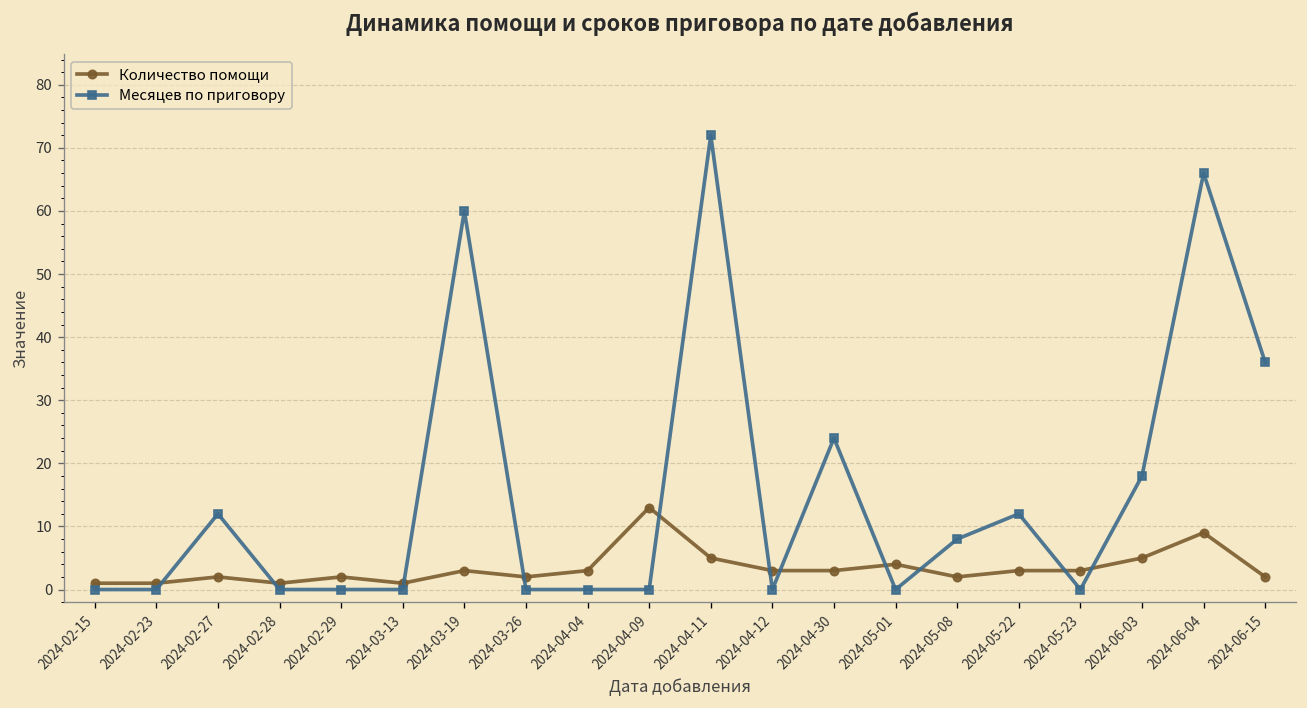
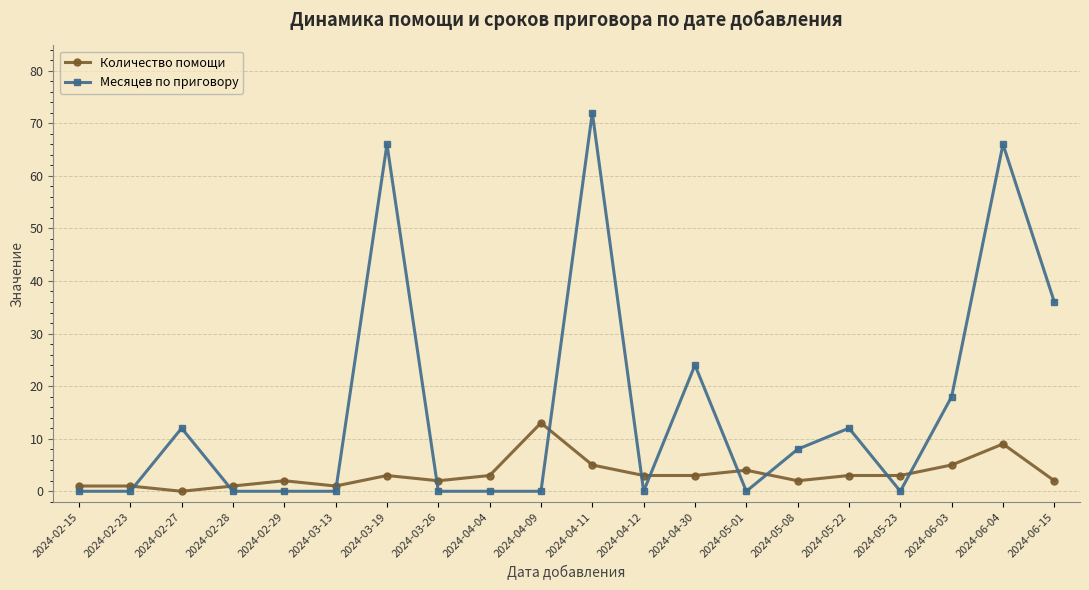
Количество помощи, 2024-02-27: 2 -> 0
Месяцев по приговору, 2024-03-19: 60 -> 66
